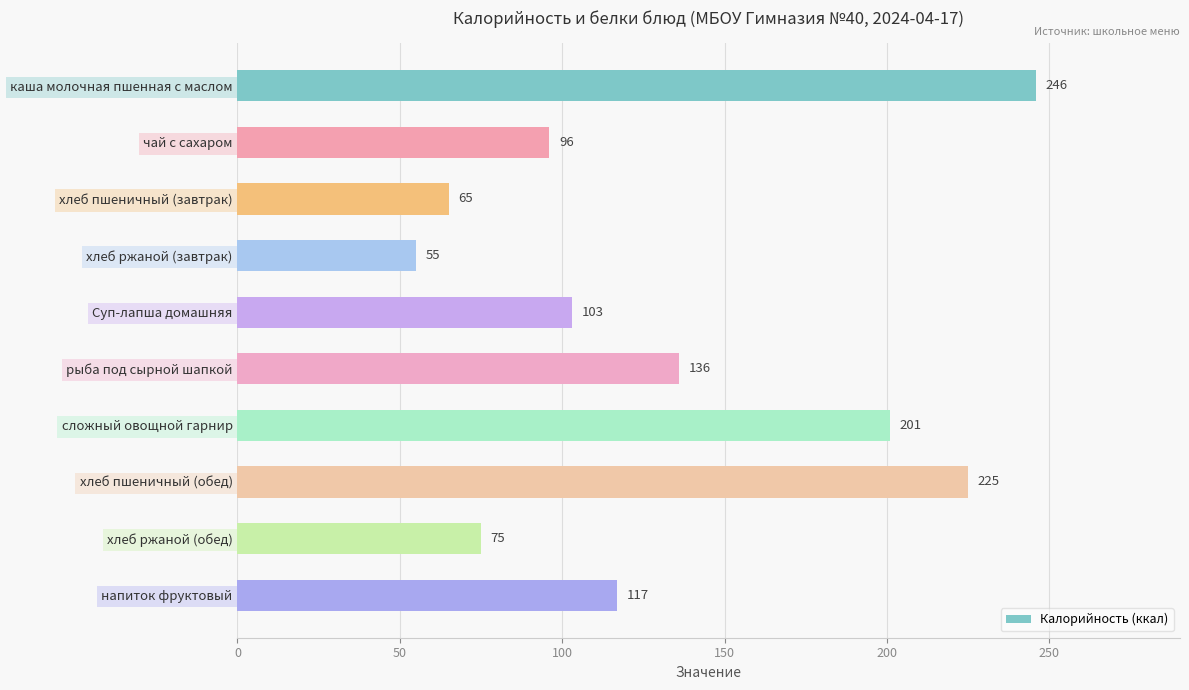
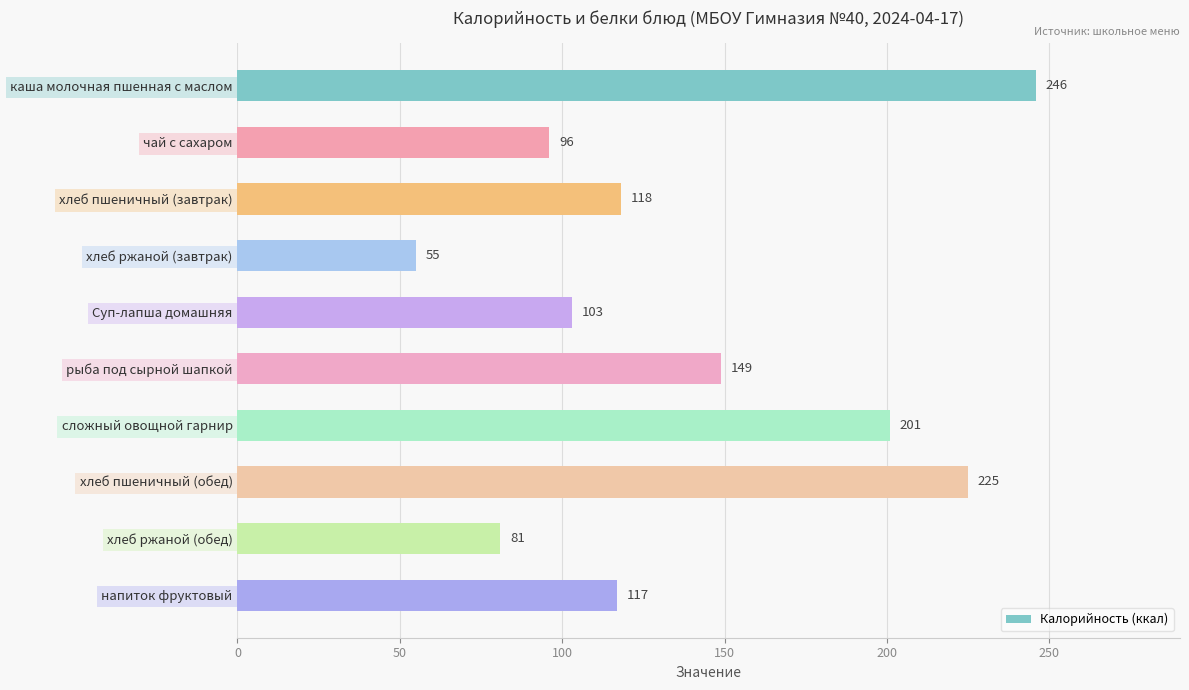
хлеб пшеничный (завтрак): 65 -> 118
рыба под сырной шапкой: 136 -> 149
хлеб ржаной (обед): 75 -> 81
